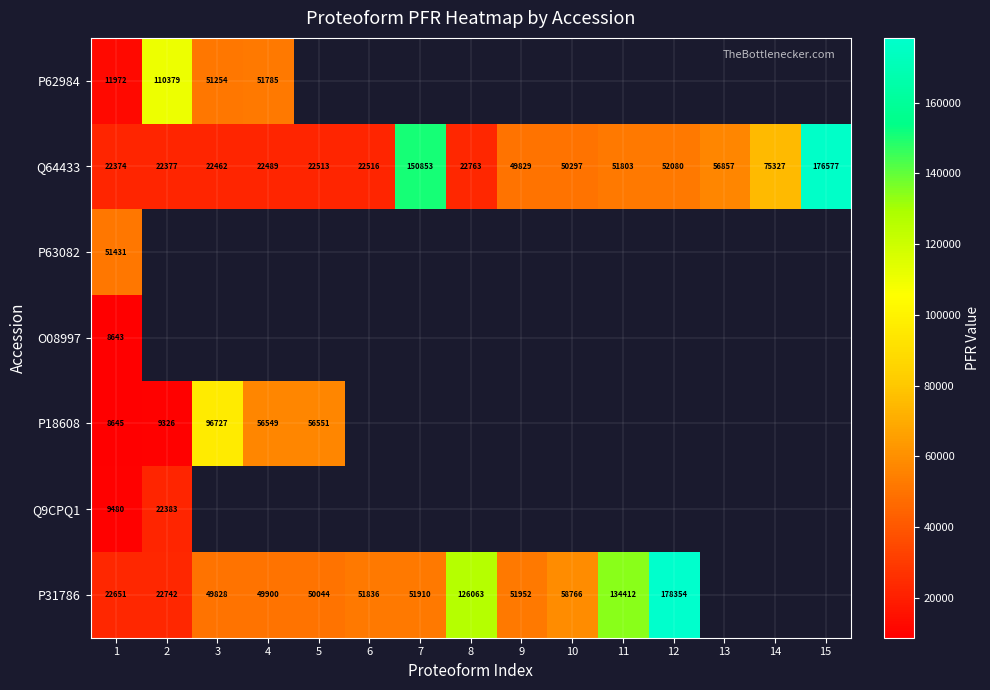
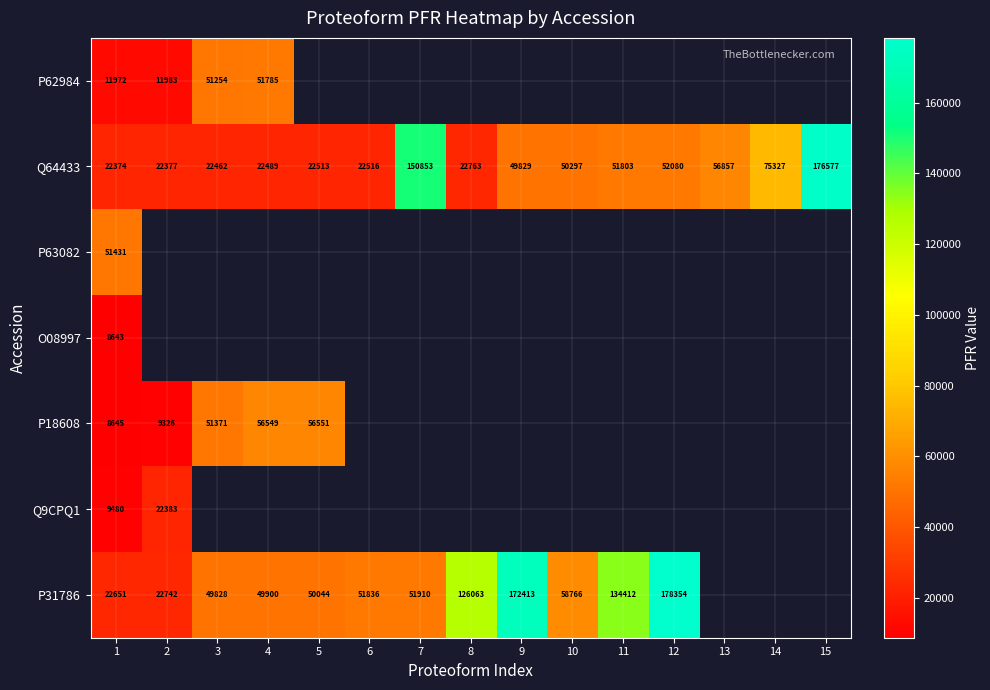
P62984, 2: 110379 -> 11983
P18608, 3: 96727 -> 51371
P31786, 9: 51952 -> 172413
